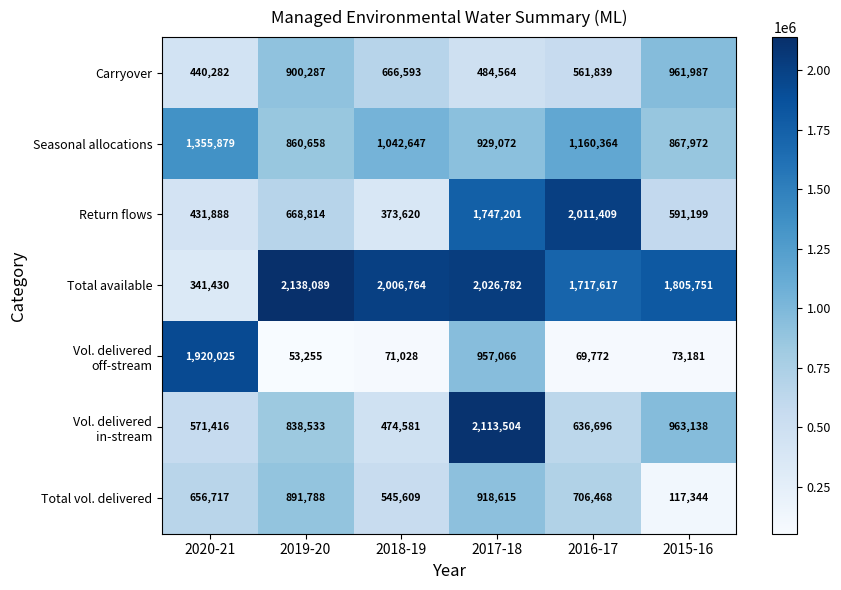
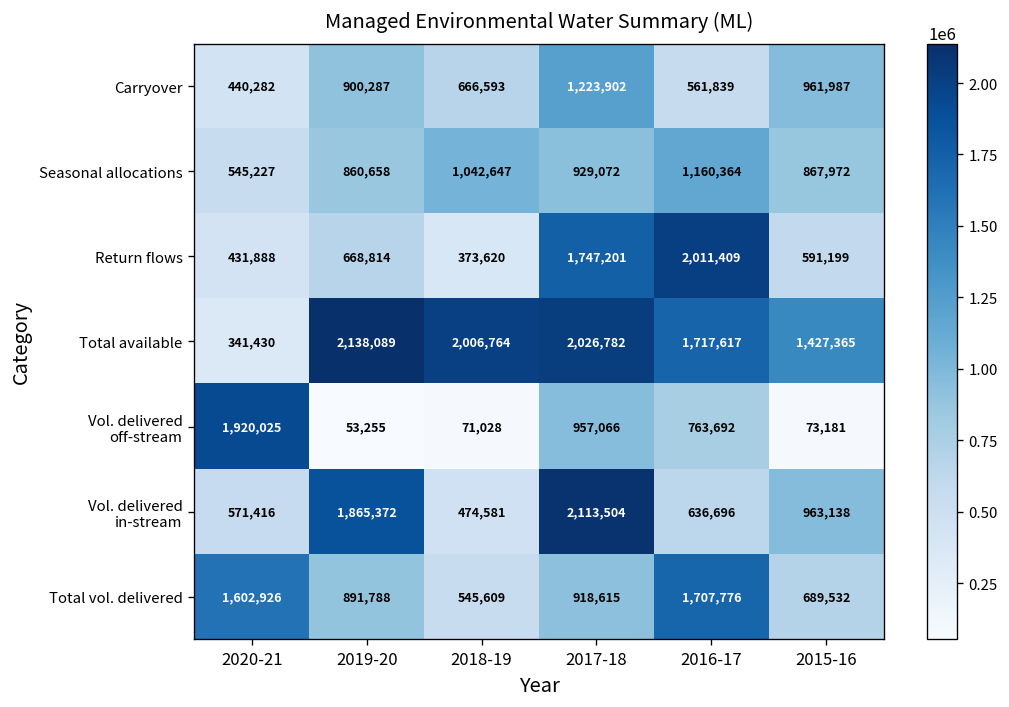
Carryover, 2017-18: 484,564 -> 1,223,902
Seasonal allocations, 2020-21: 1,355,879 -> 545,227
Total available, 2015-16: 1,805,751 -> 1,427,365
Vol. delivered off-stream, 2016-17: 69,772 -> 763,692
Vol. delivered in-stream, 2019-20: 838,533 -> 1,865,372
Total vol. delivered, 2020-21: 656,717 -> 1,602,926
Total vol. delivered, 2016-17: 706,468 -> 1,707,776
Total vol. delivered, 2015-16: 117,344 -> 689,532
